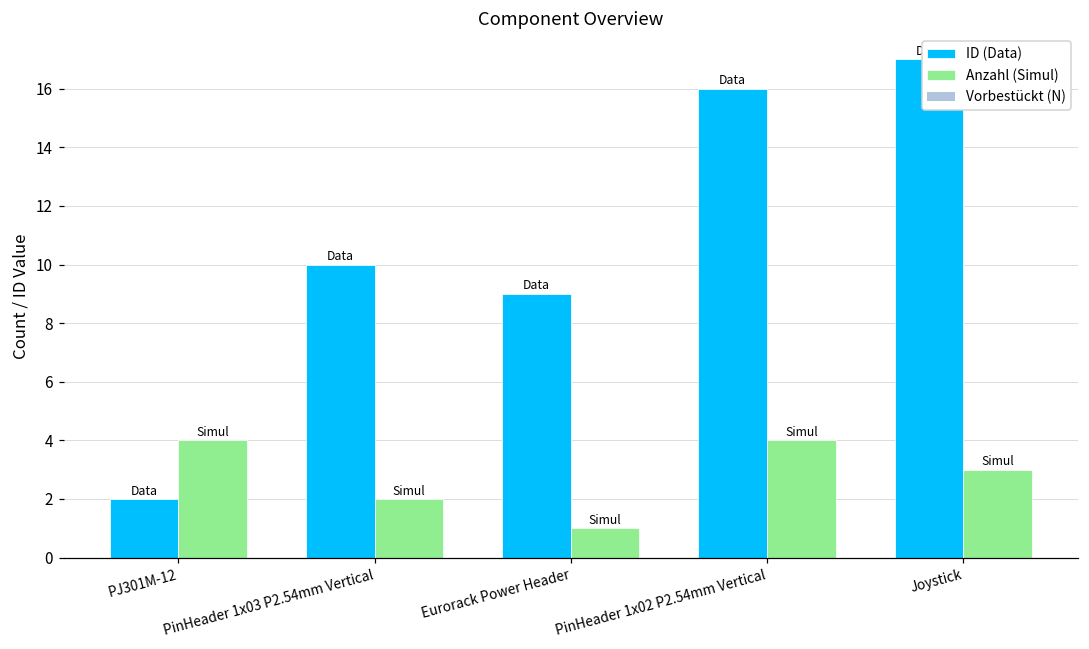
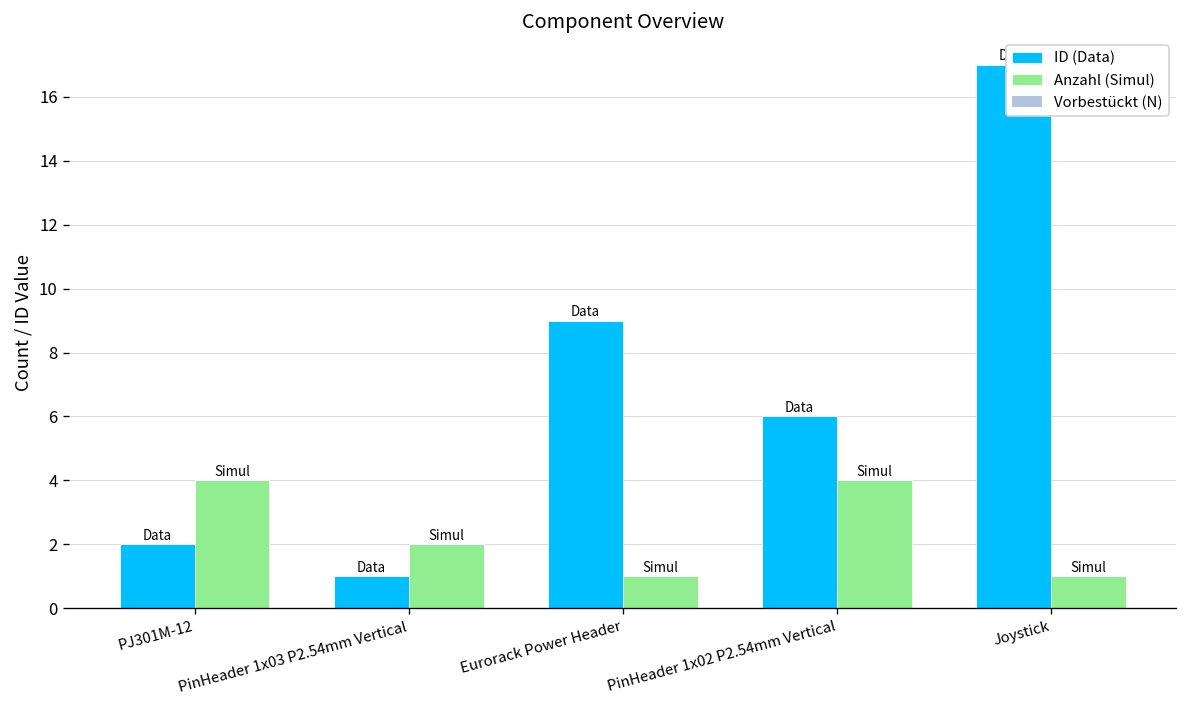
ID (Data), PinHeader 1x03 P2.54mm Vertical: 10 -> 1
ID (Data), PinHeader 1x02 P2.54mm Vertical: 16 -> 6
Anzahl (Simul), Joystick: 3 -> 1
